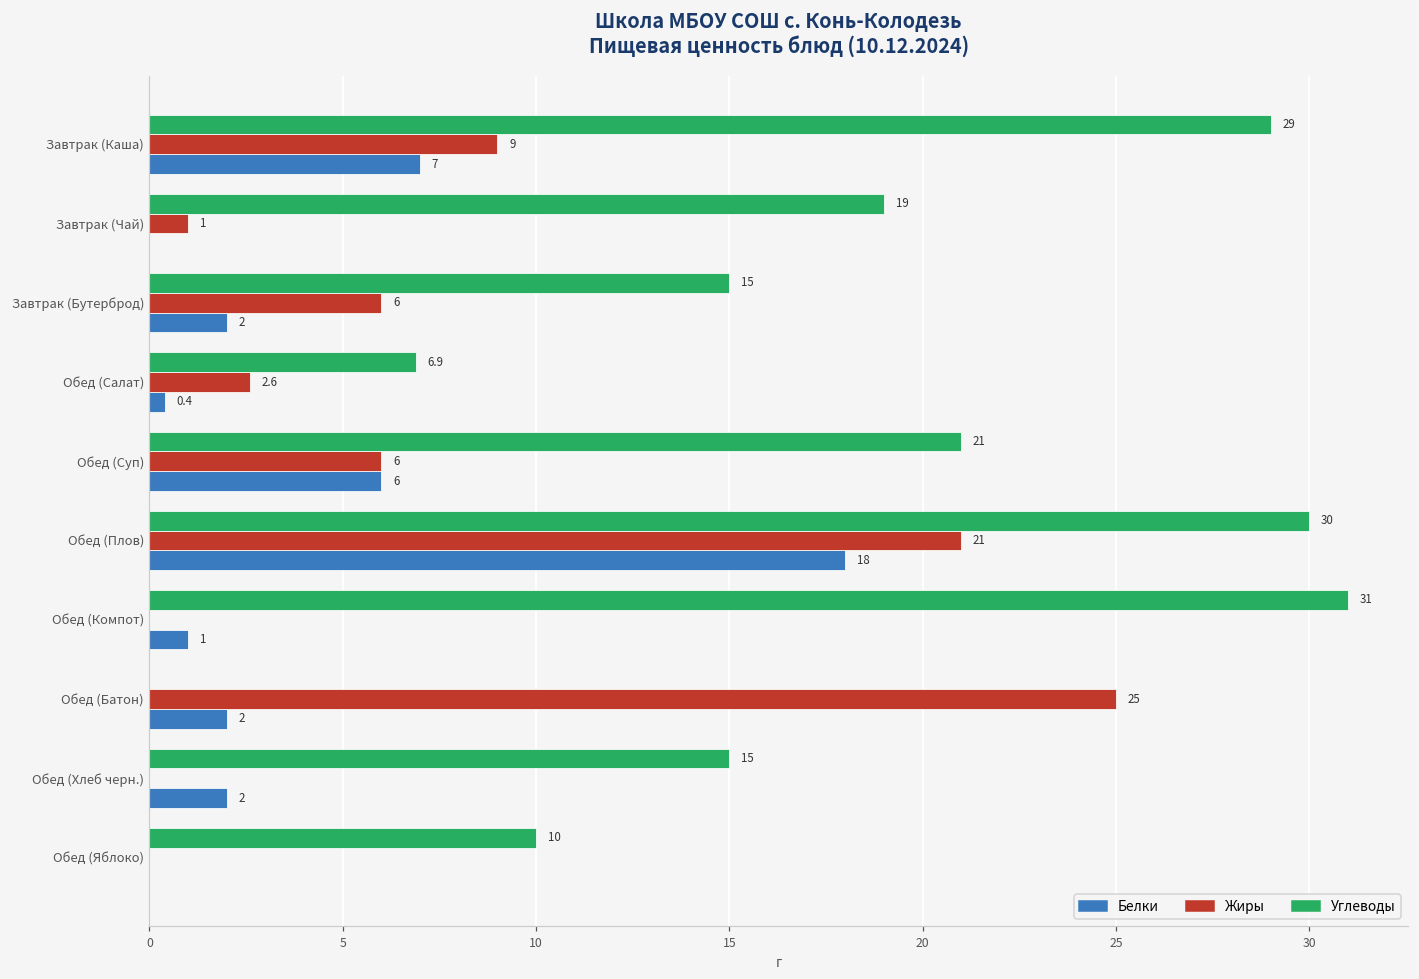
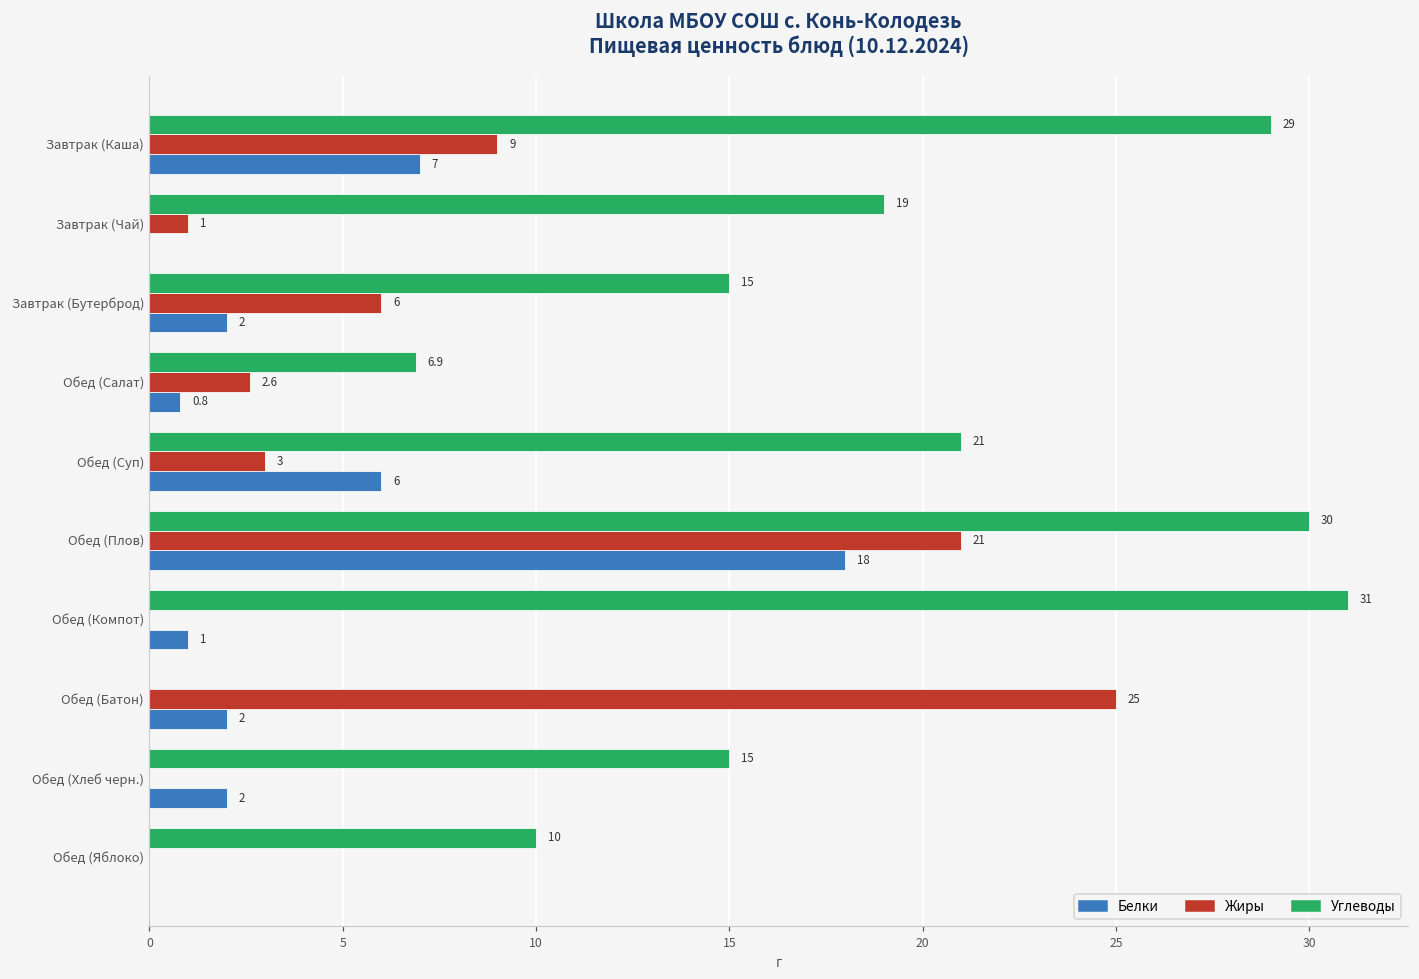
Белки, Обед (Салат): 0.4 -> 0.8
Жиры, Обед (Суп): 6 -> 3
